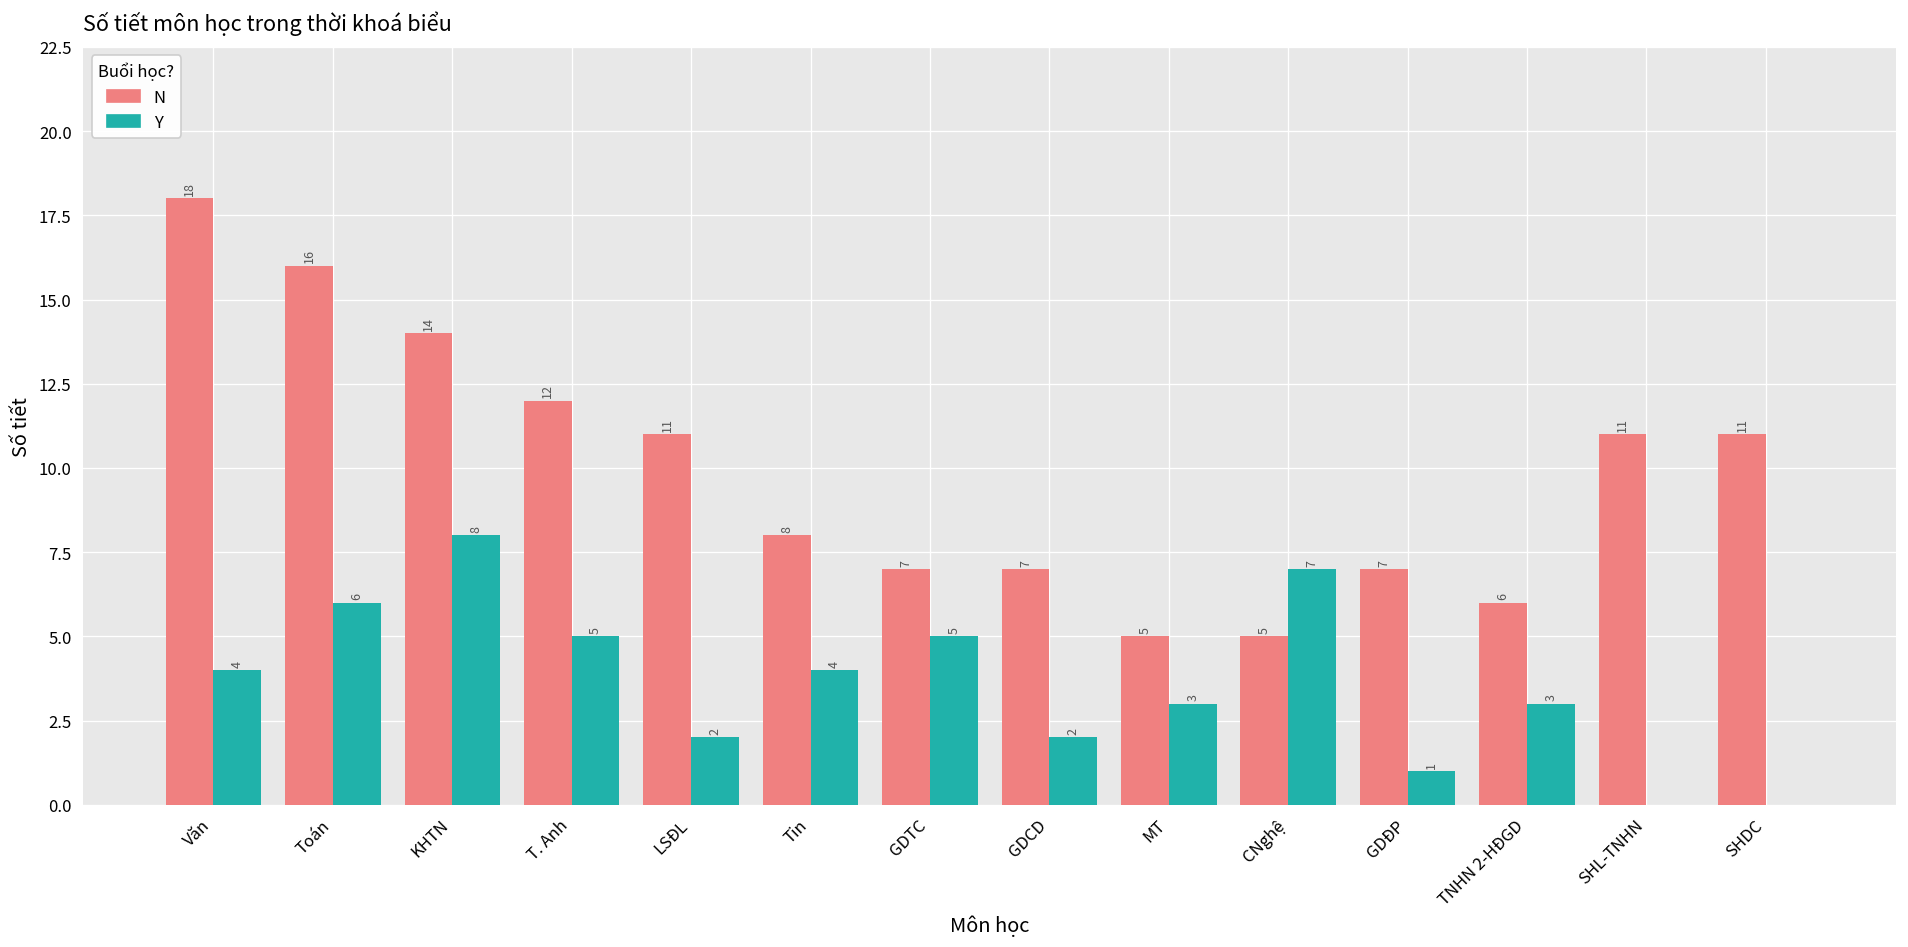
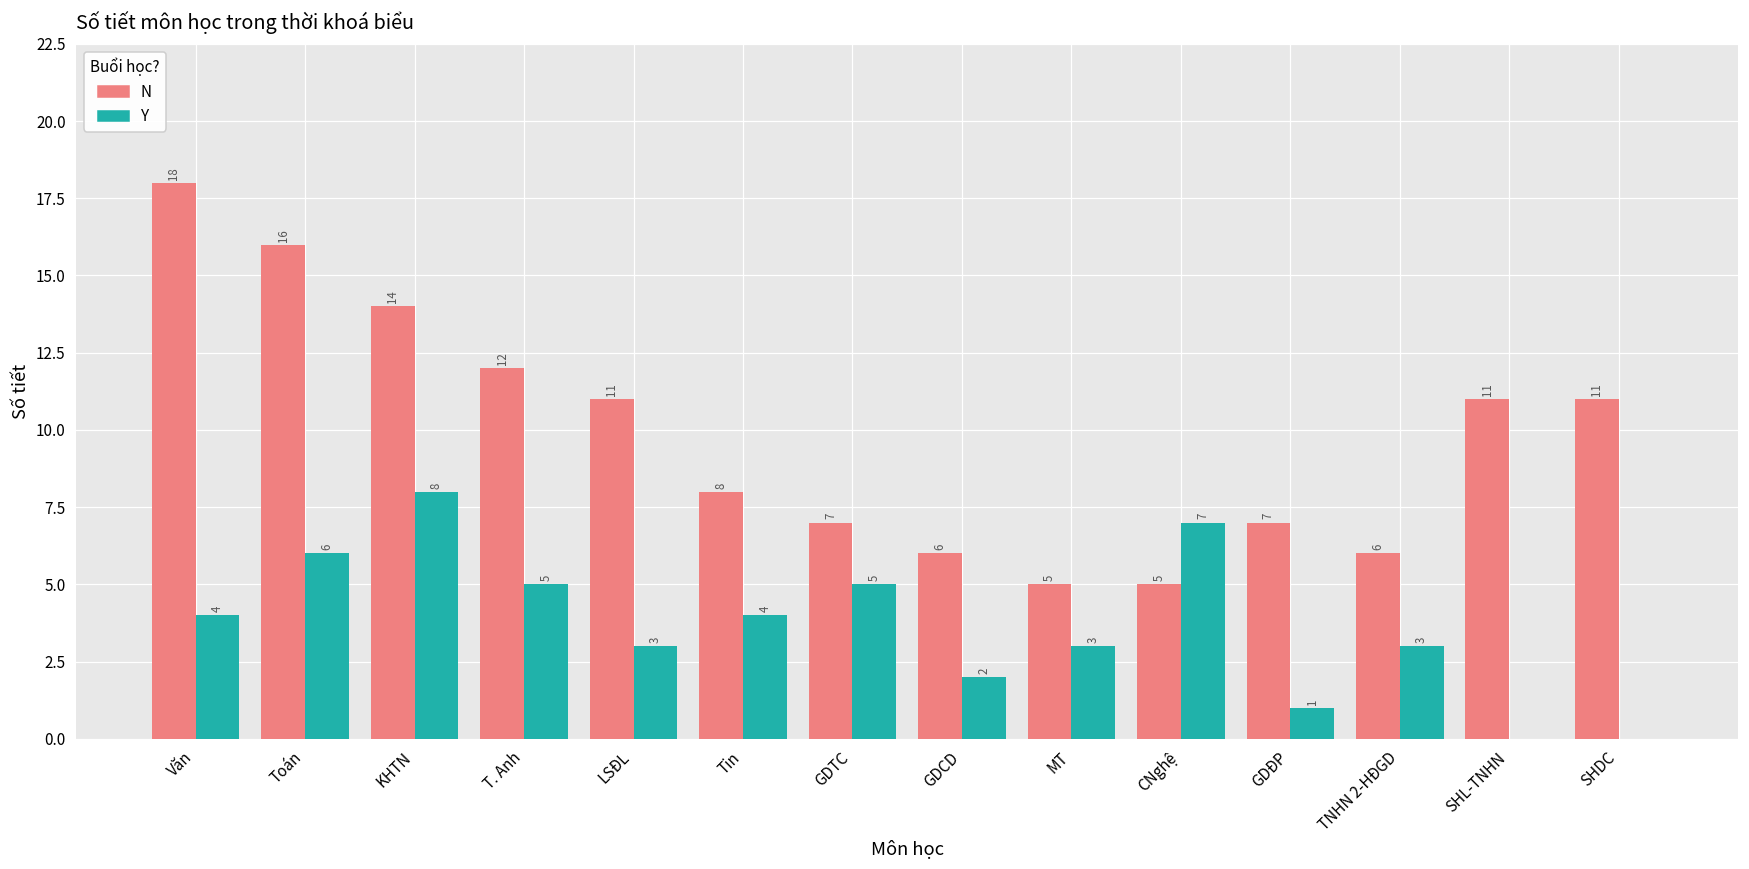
Y, LSĐL: 2 -> 3
N, GDCD: 7 -> 6
